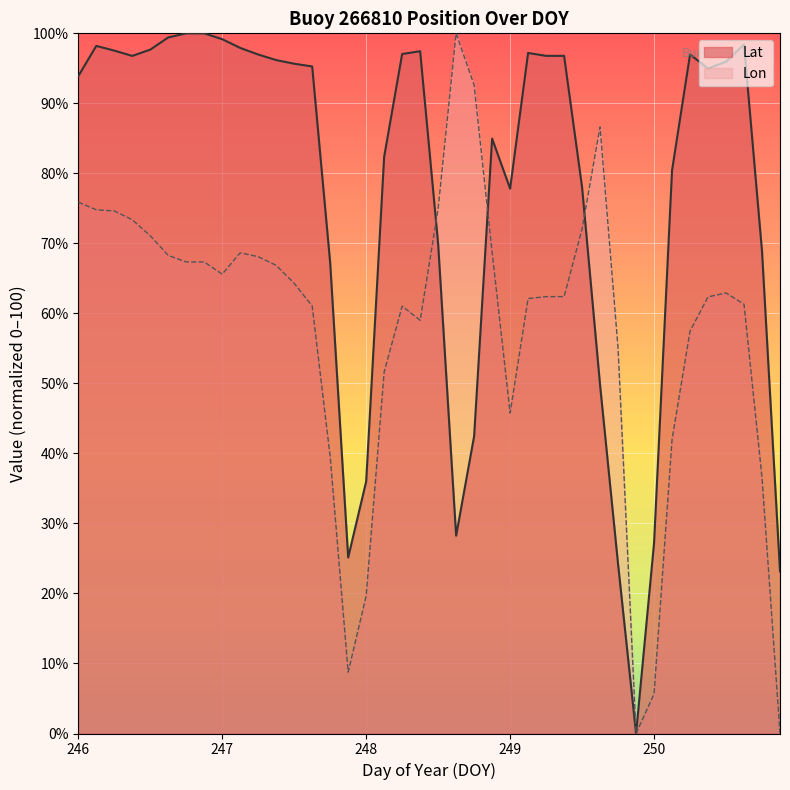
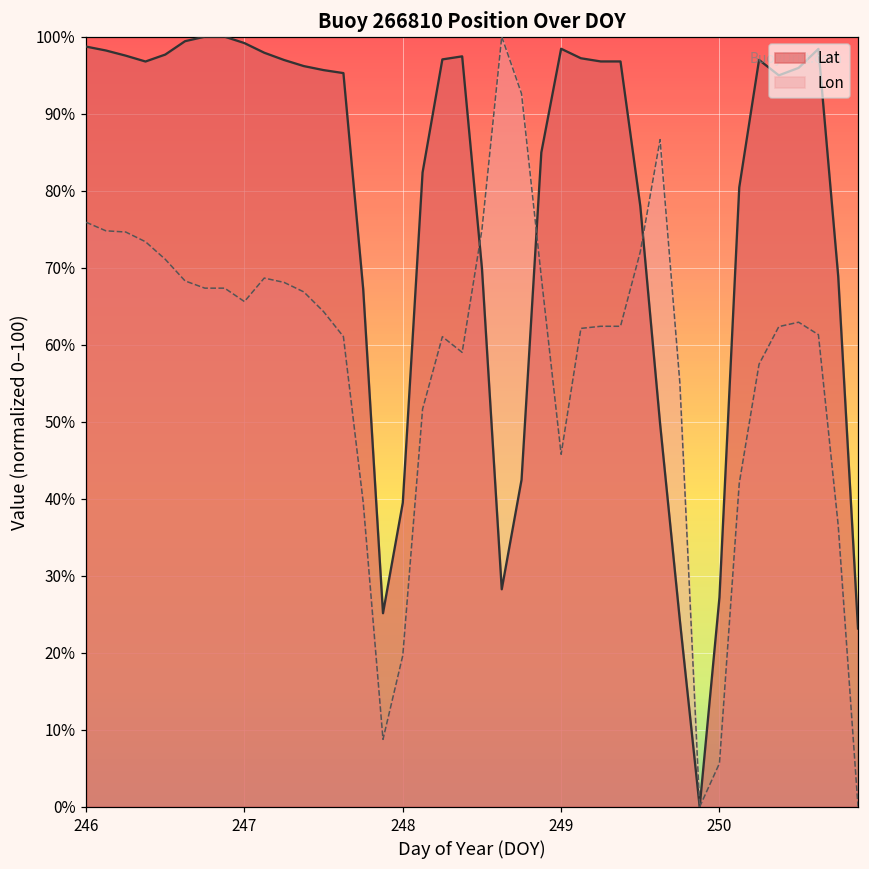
Lat, 246: 94% -> 99%
Lat, 248: 36% -> 39%
Lat, 249: 78% -> 98%
